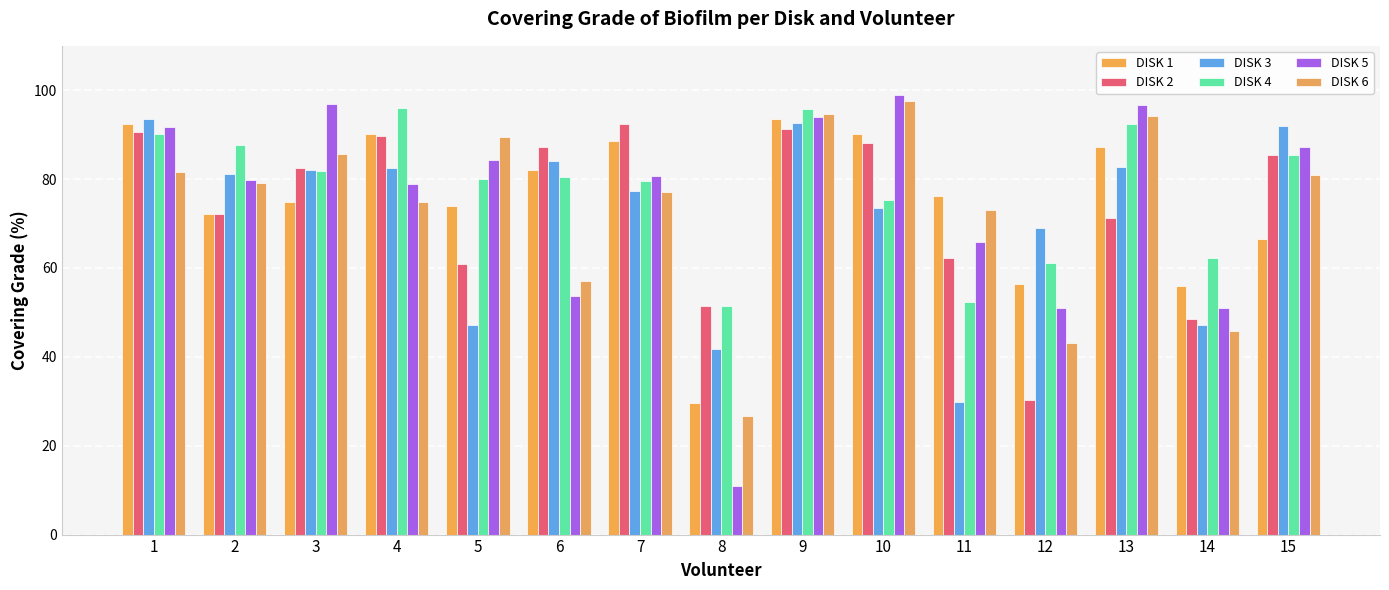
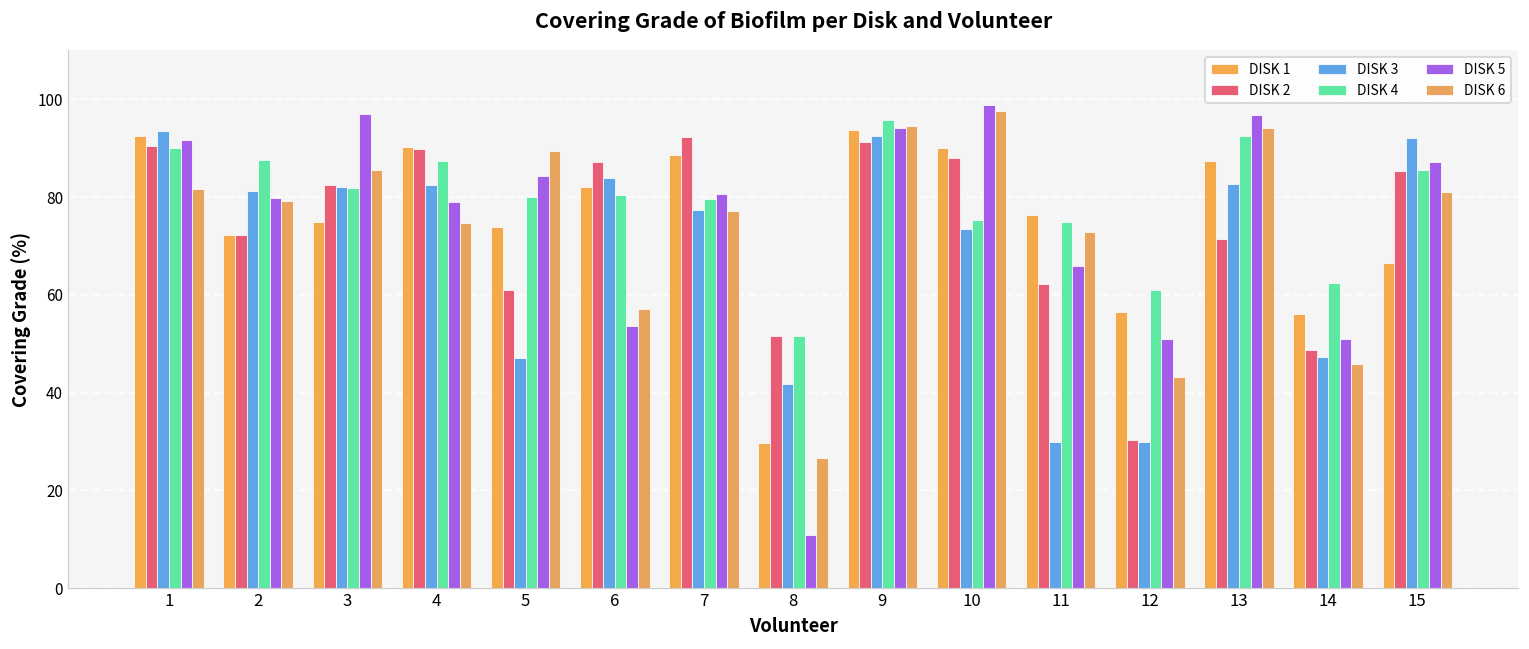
DISK 4, 4: 96 -> 87
DISK 4, 11: 52 -> 75
DISK 3, 12: 69 -> 30
